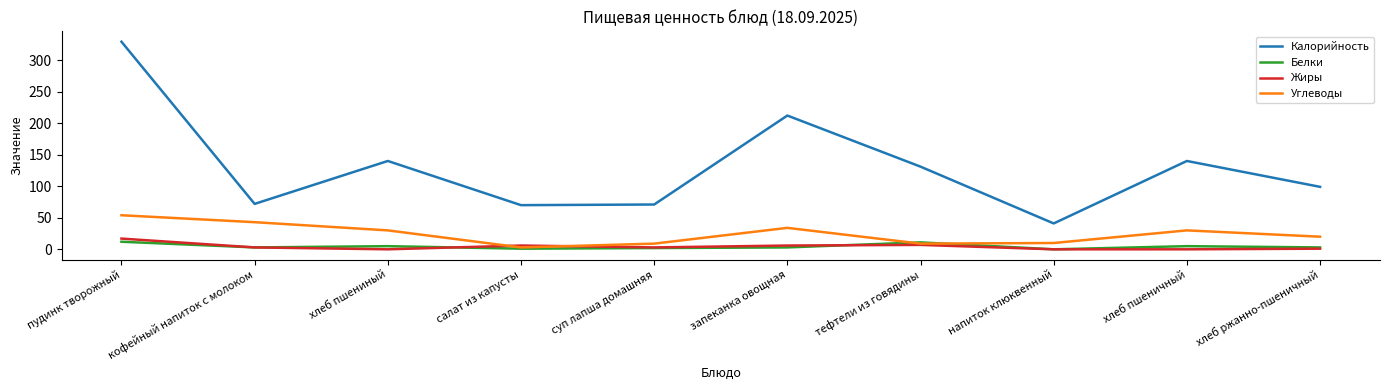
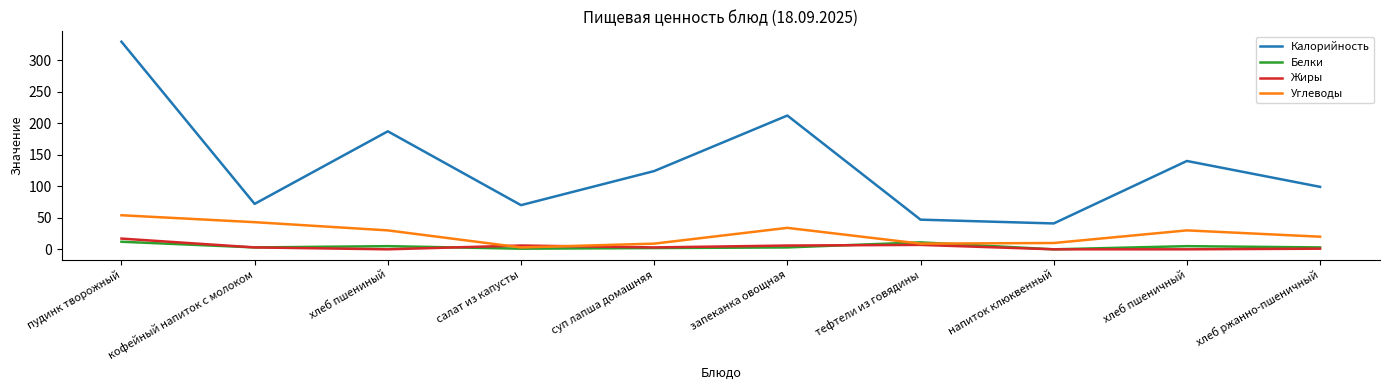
Калорийность, хлеб пшениный: 140 -> 190
Калорийность, суп лапша домашняя: 70 -> 120
Калорийность, тефтели из говядины: 130 -> 50
